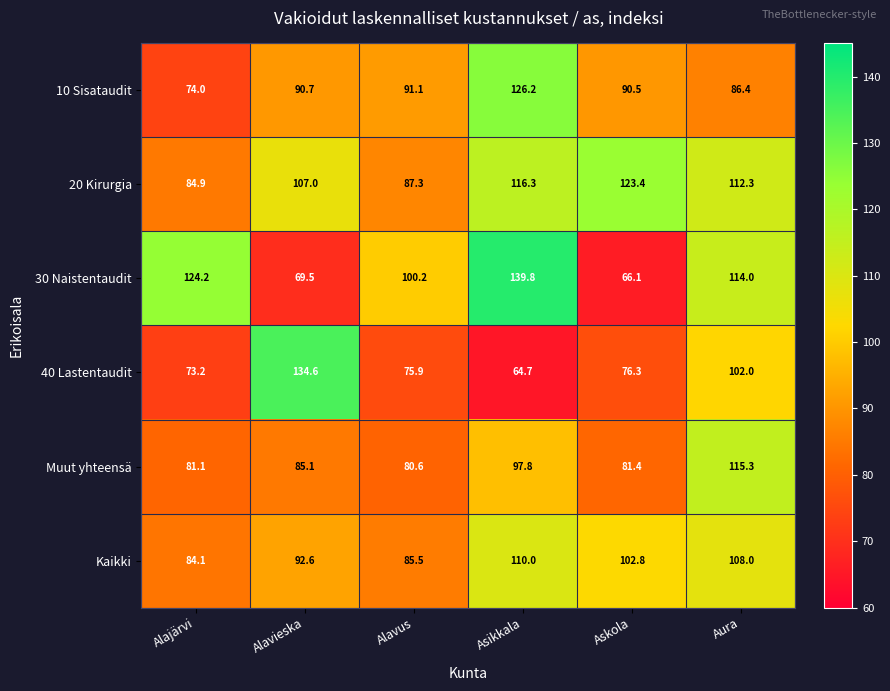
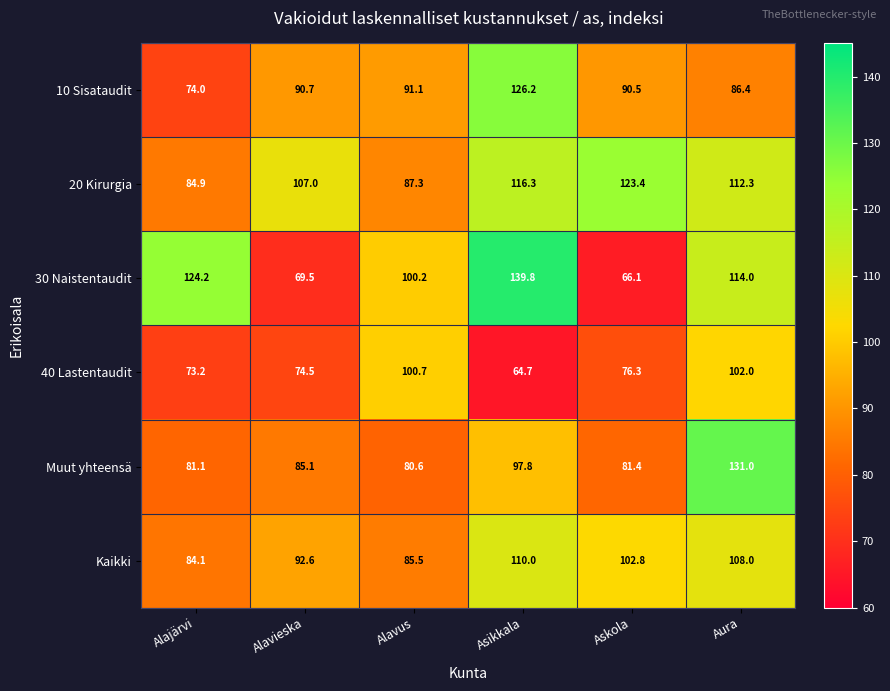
40 Lastentaudit, Alavieska: 134.6 -> 74.5
40 Lastentaudit, Alavus: 75.9 -> 100.7
Muut yhteensä, Aura: 115.3 -> 131.0
